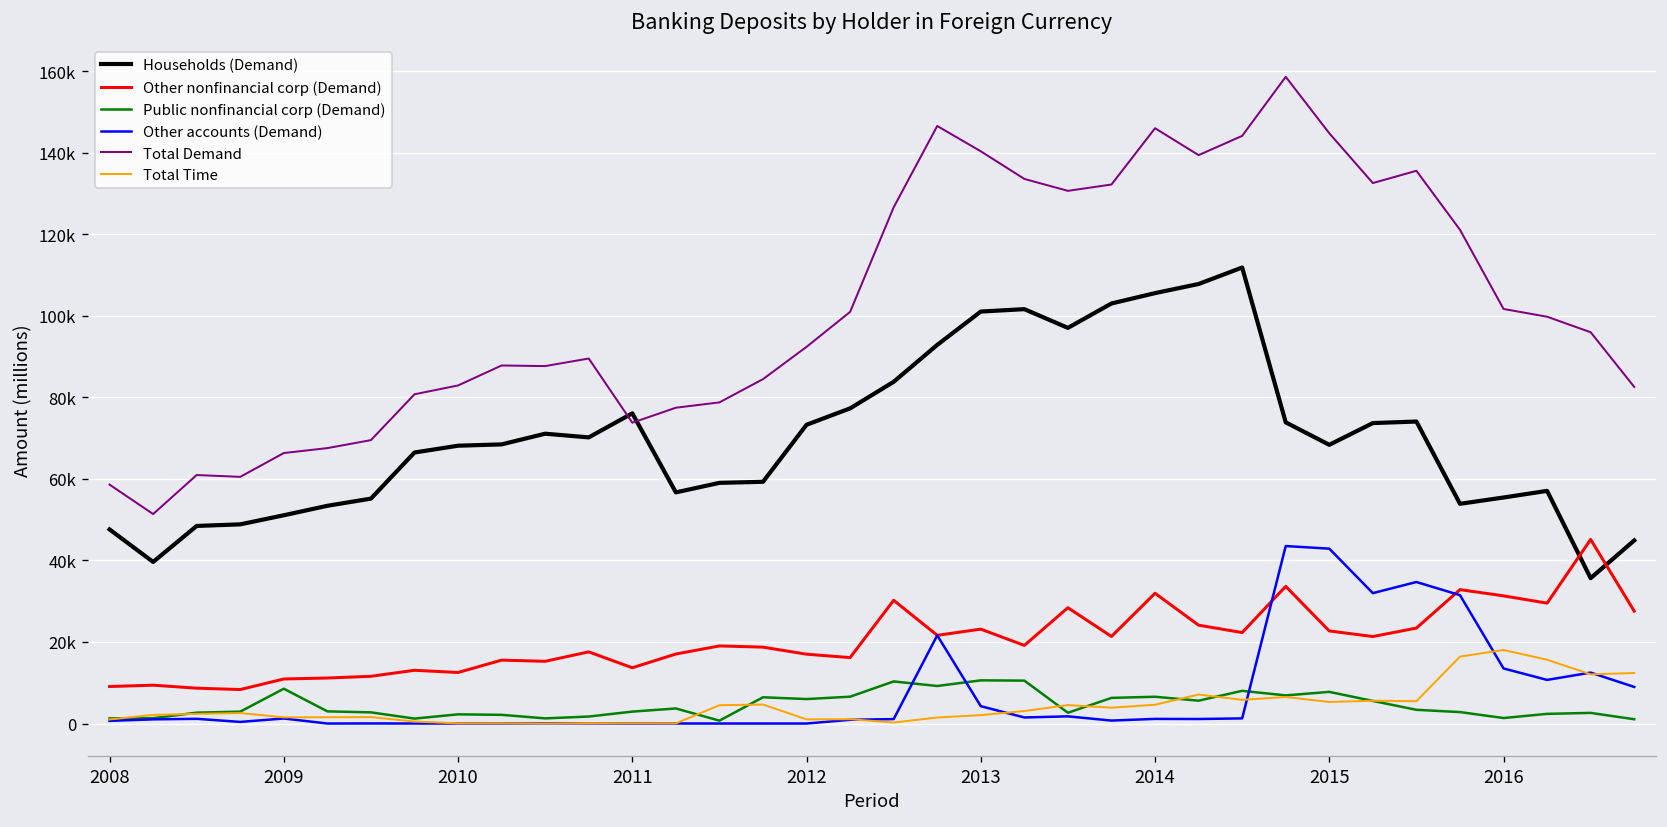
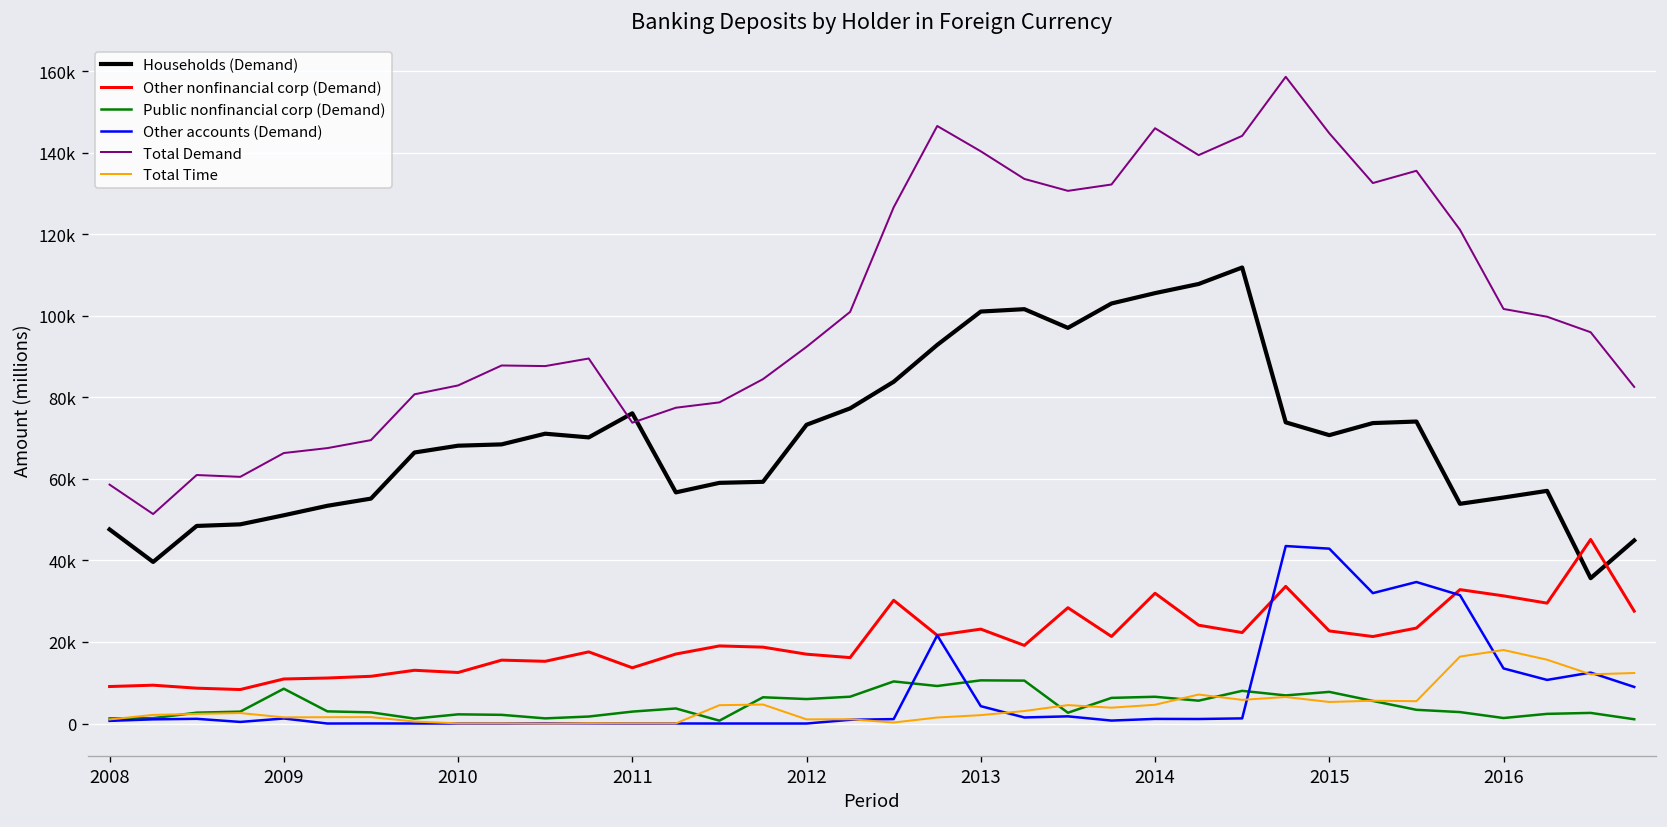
Households (Demand), 2015: 68000 -> 71000
